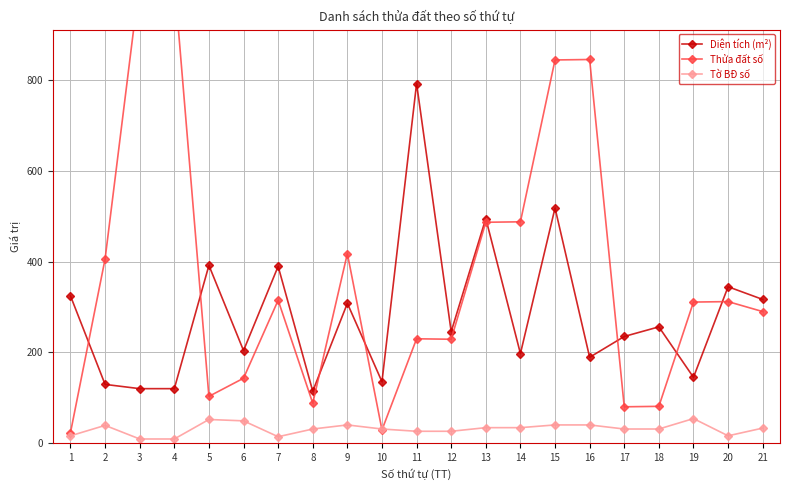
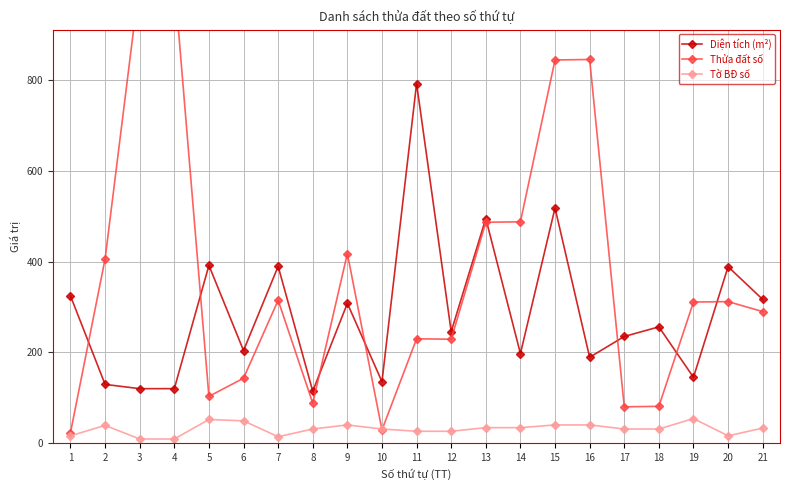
Diện tích (m²), 20: 340 -> 390
